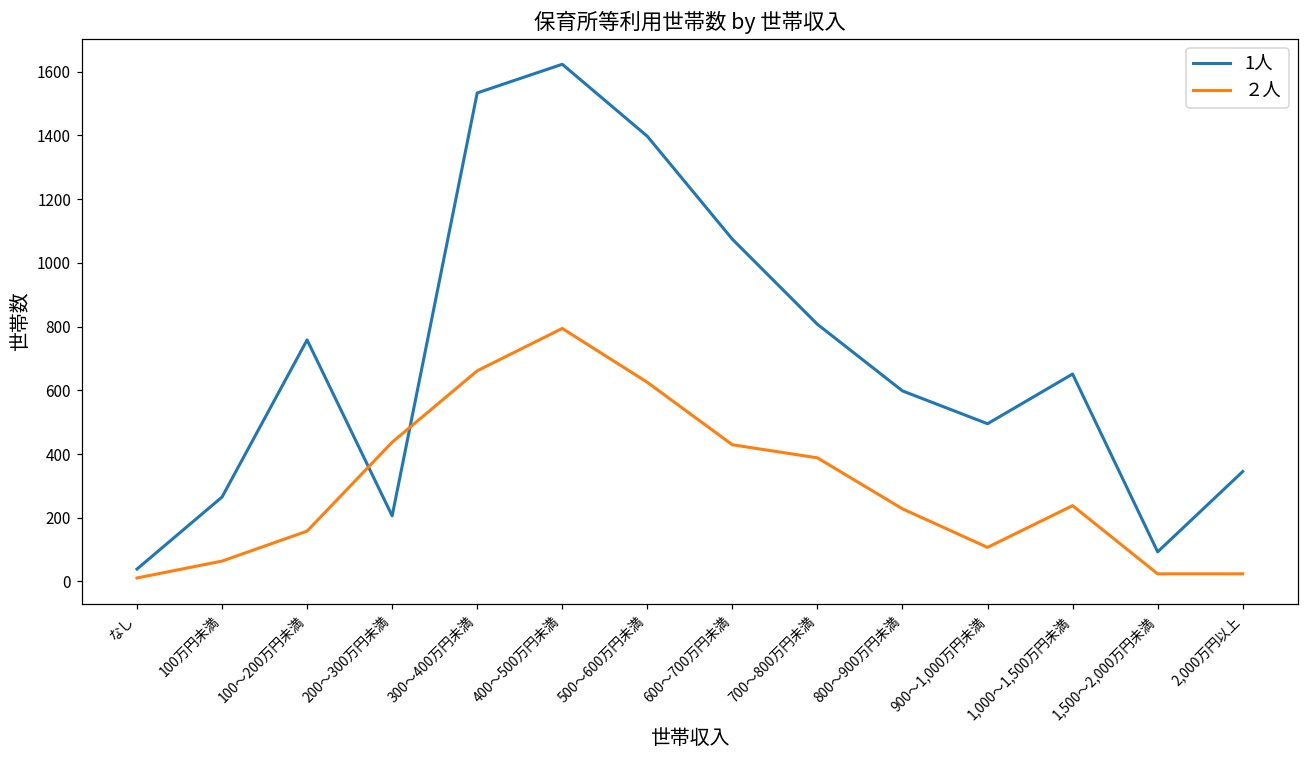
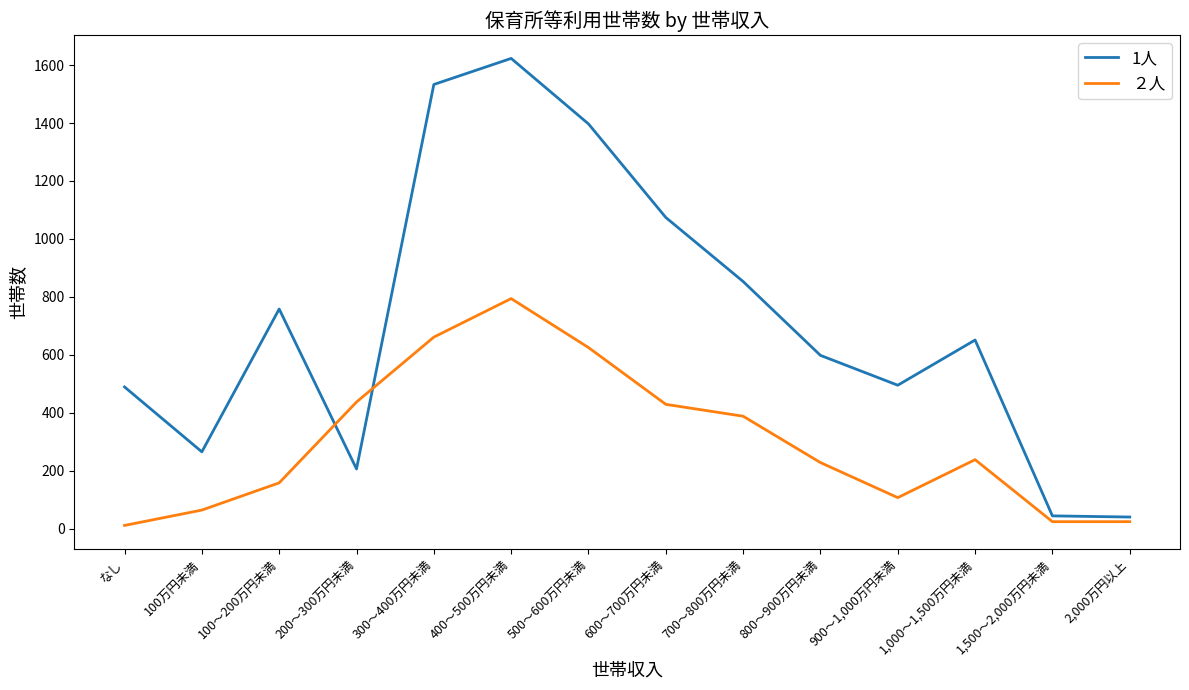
1人, なし: 40 -> 490
1人, 700～800万円未満: 810 -> 850
1人, 1,500～2,000万円未満: 90 -> 40
1人, 2,000万円以上: 350 -> 40
